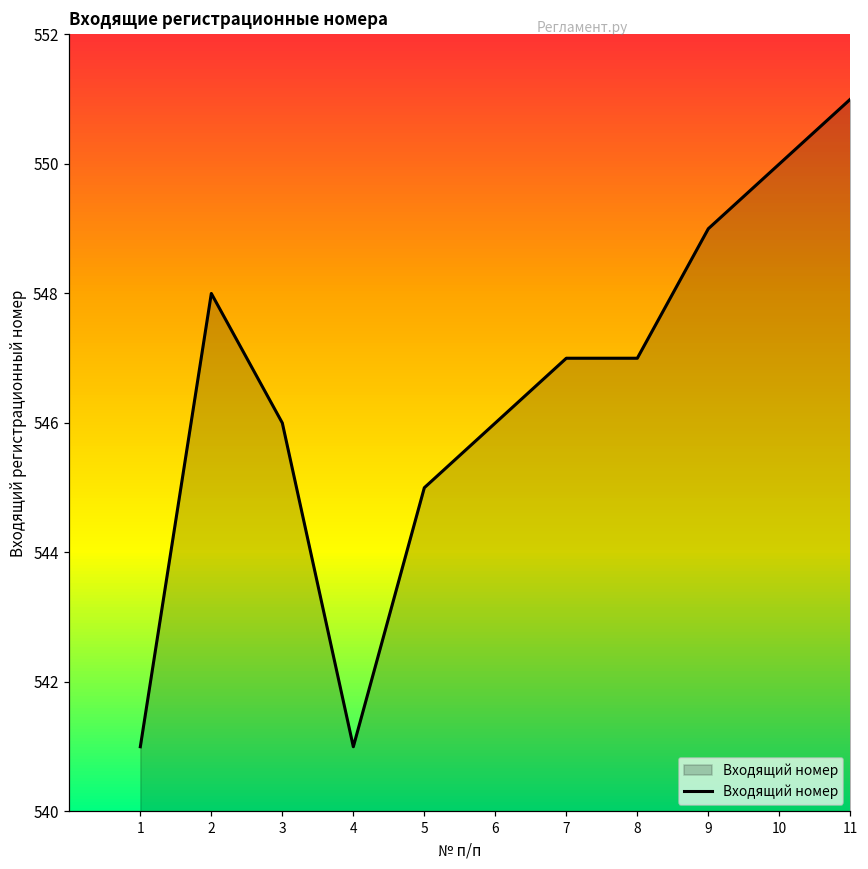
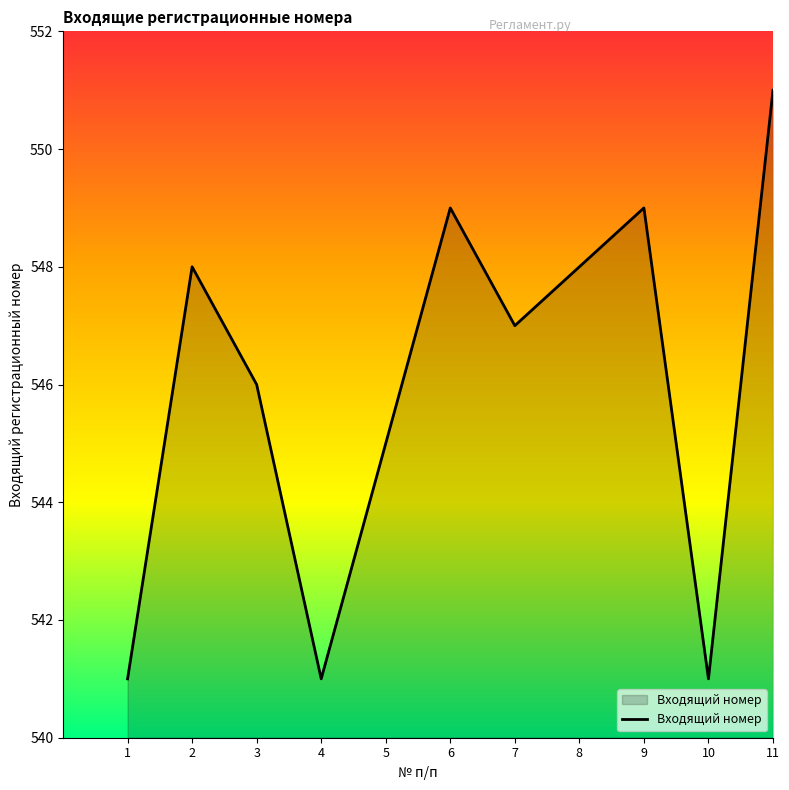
6: 546 -> 549
8: 547 -> 548
10: 550 -> 541
